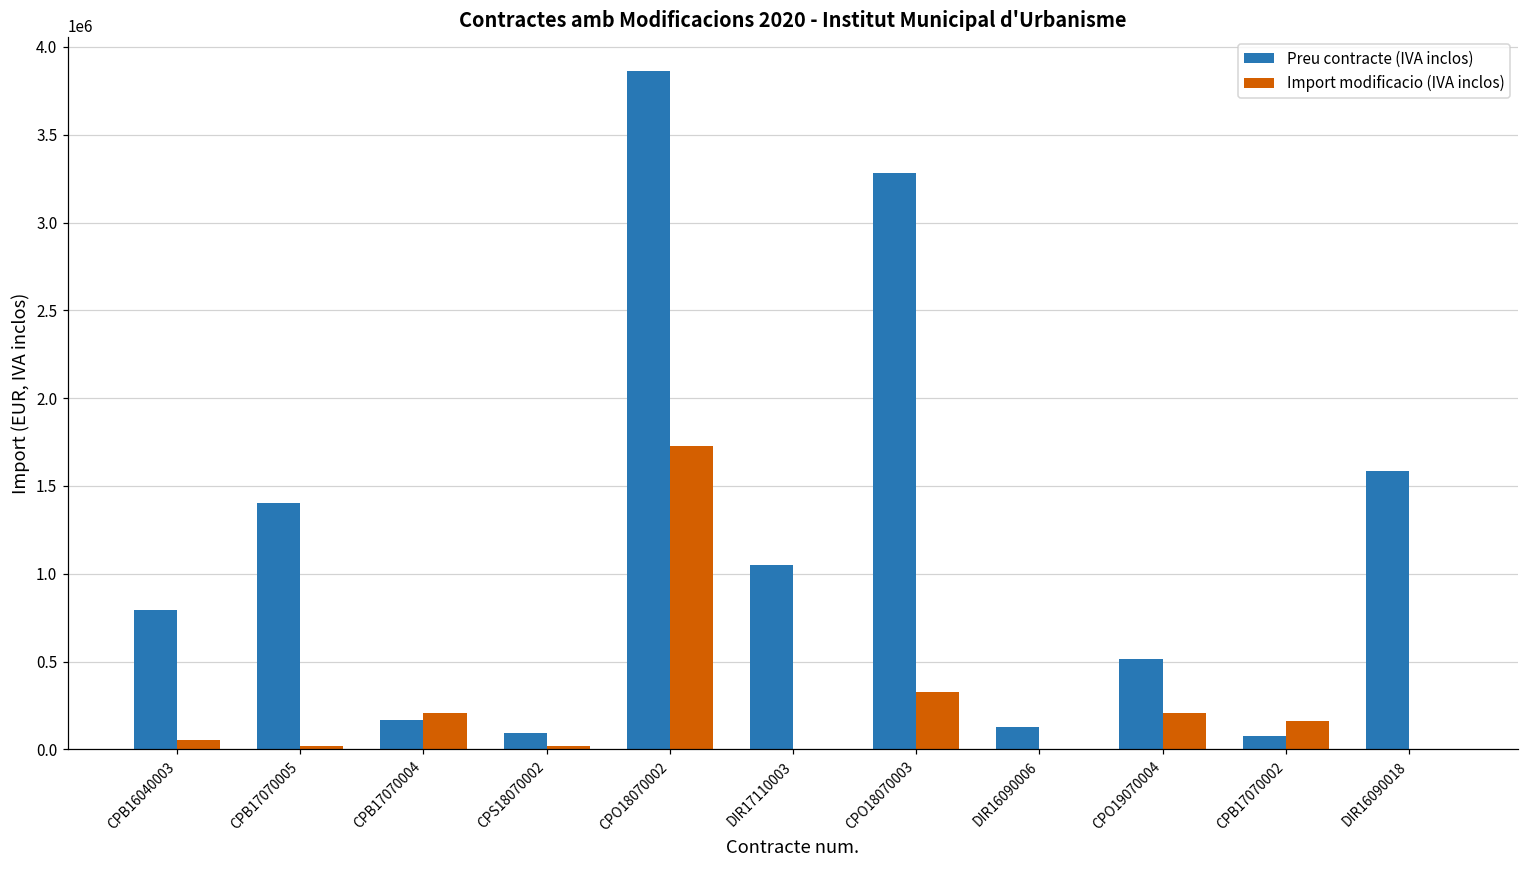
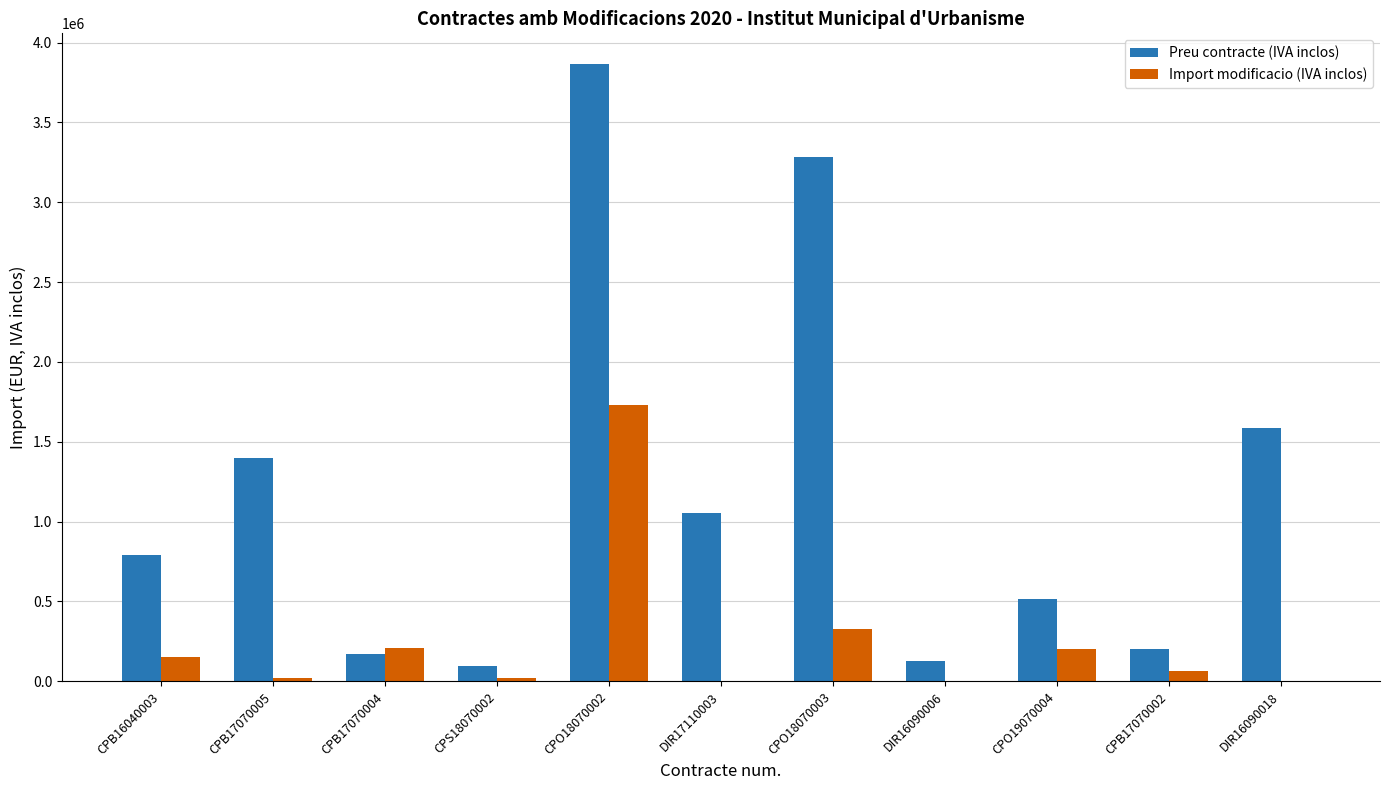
Import modificacio (IVA inclos), CPB16040003: 50000 -> 150000
Preu contracte (IVA inclos), CPB17070002: 80000 -> 200000
Import modificacio (IVA inclos), CPB17070002: 160000 -> 70000
